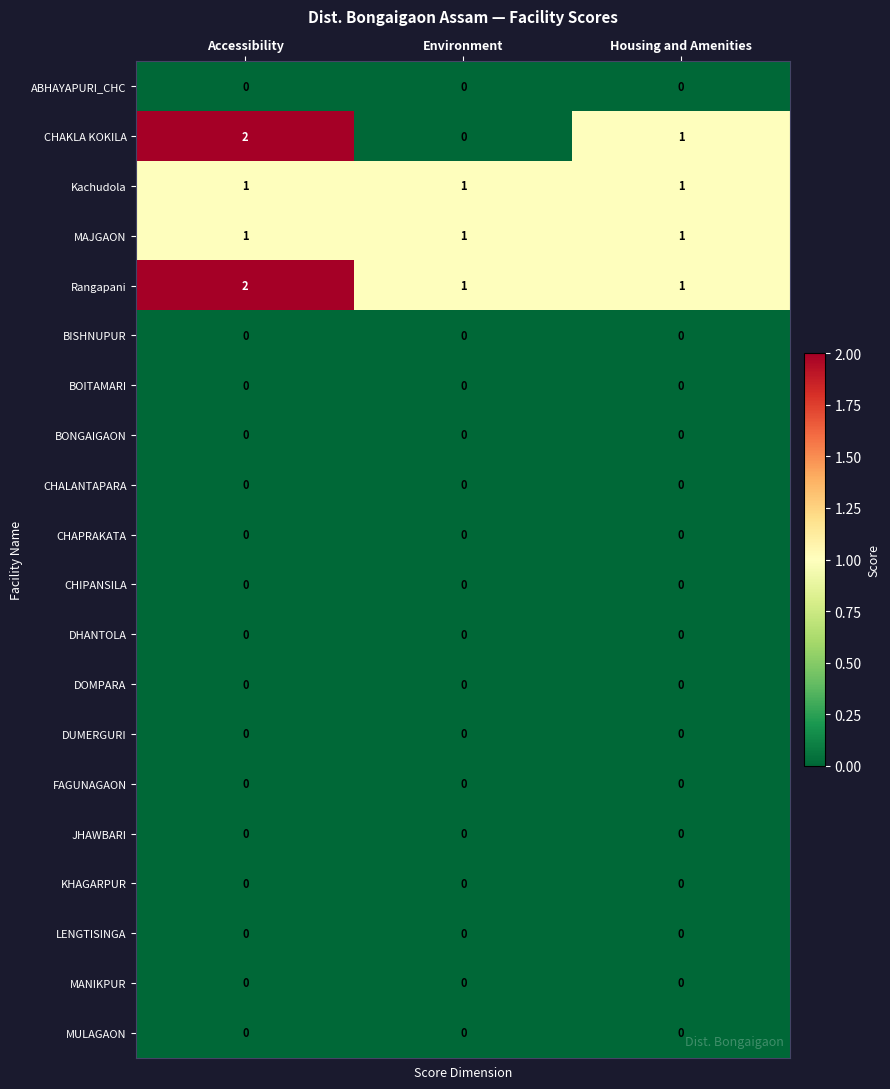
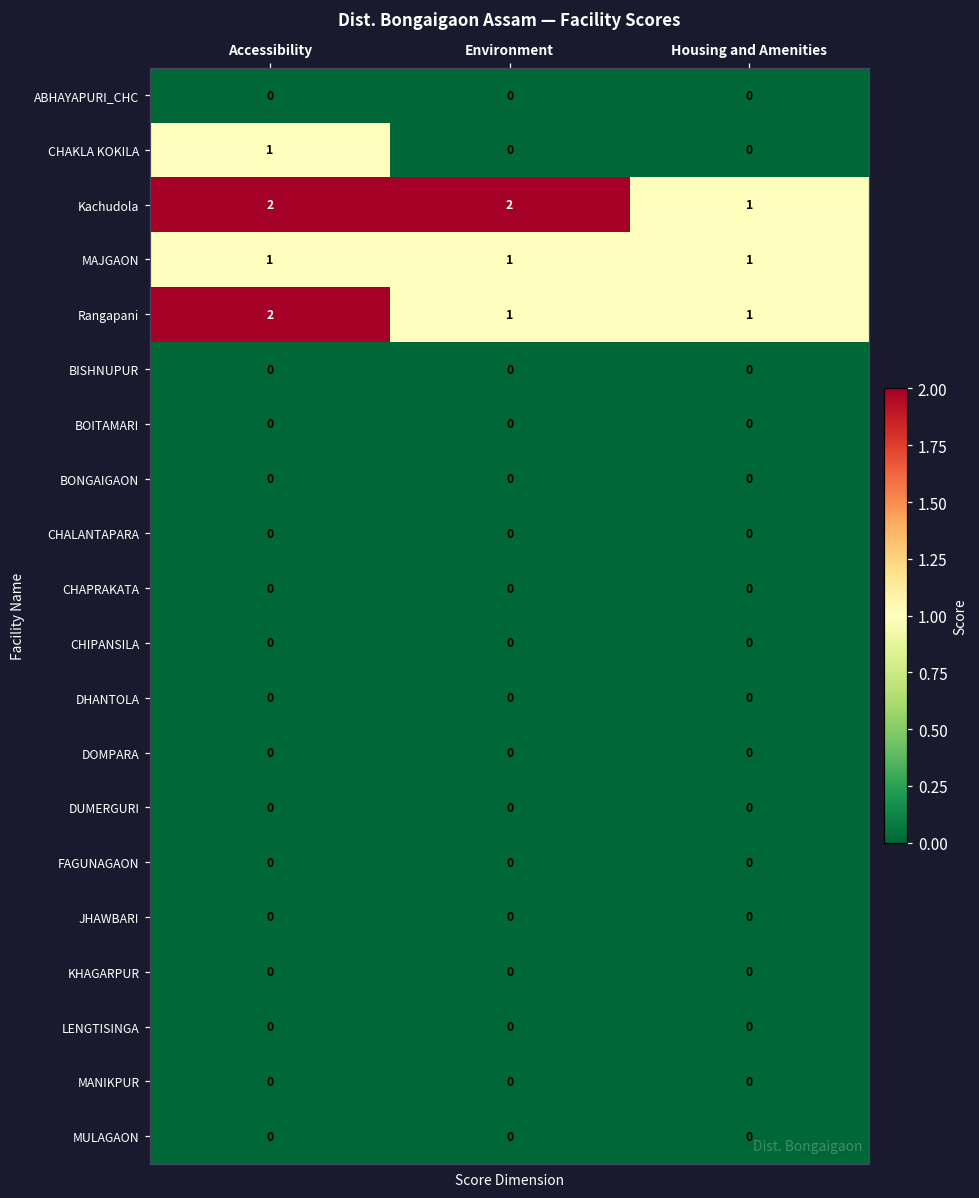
CHAKLA KOKILA, Accessibility: 2 -> 1
CHAKLA KOKILA, Housing and Amenities: 1 -> 0
Kachudola, Accessibility: 1 -> 2
Kachudola, Environment: 1 -> 2
